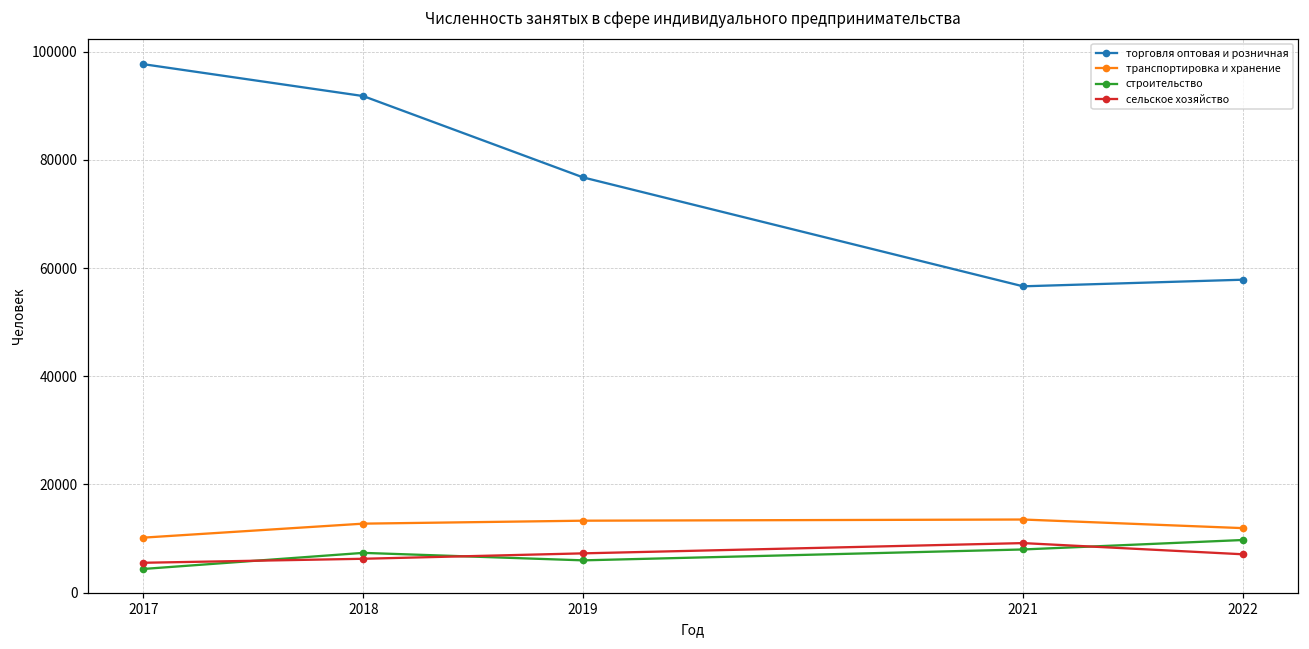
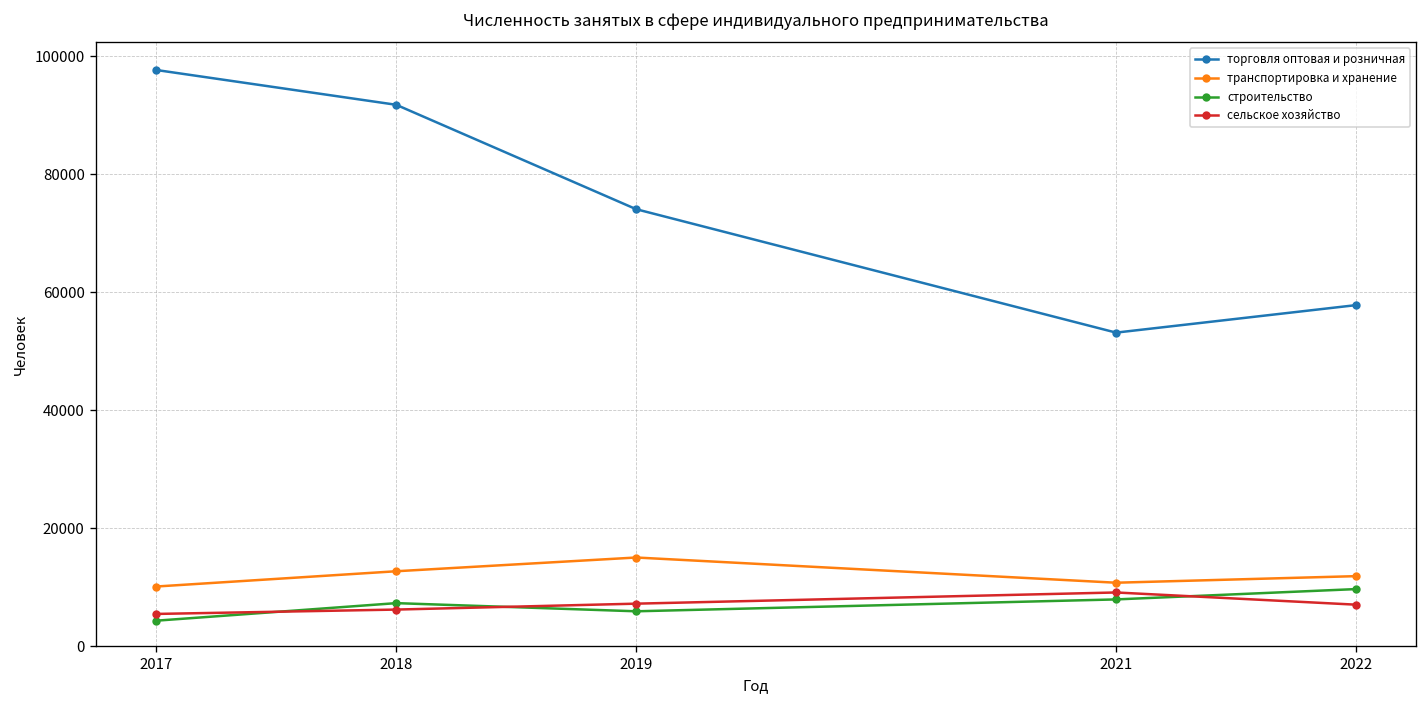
торговля оптовая и розничная, 2019: 77000 -> 74000
транспортировка и хранение, 2019: 13000 -> 15000
торговля оптовая и розничная, 2021: 57000 -> 53000
транспортировка и хранение, 2021: 14000 -> 11000
